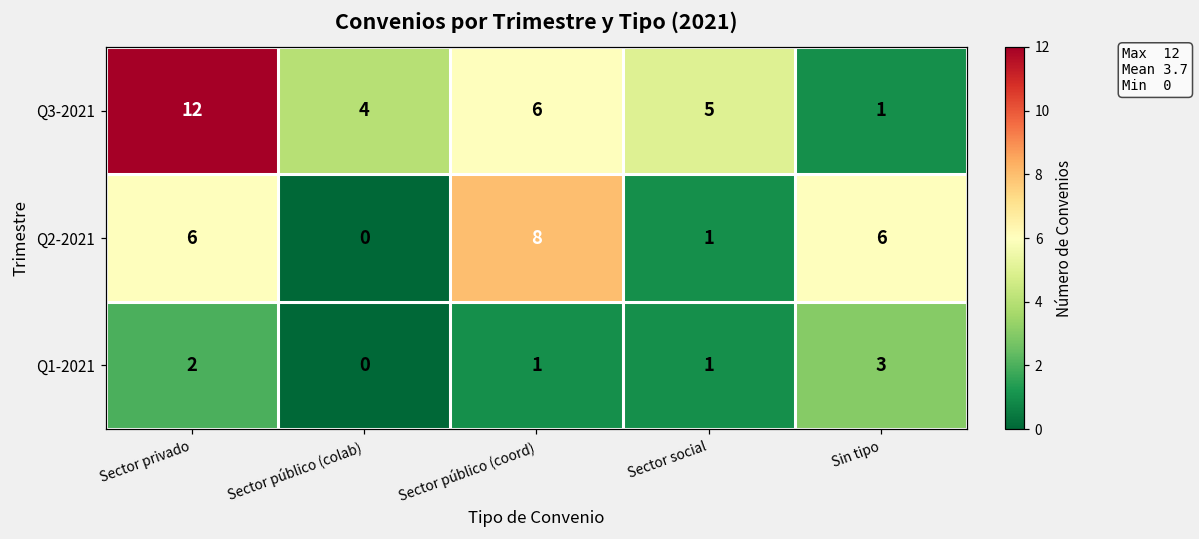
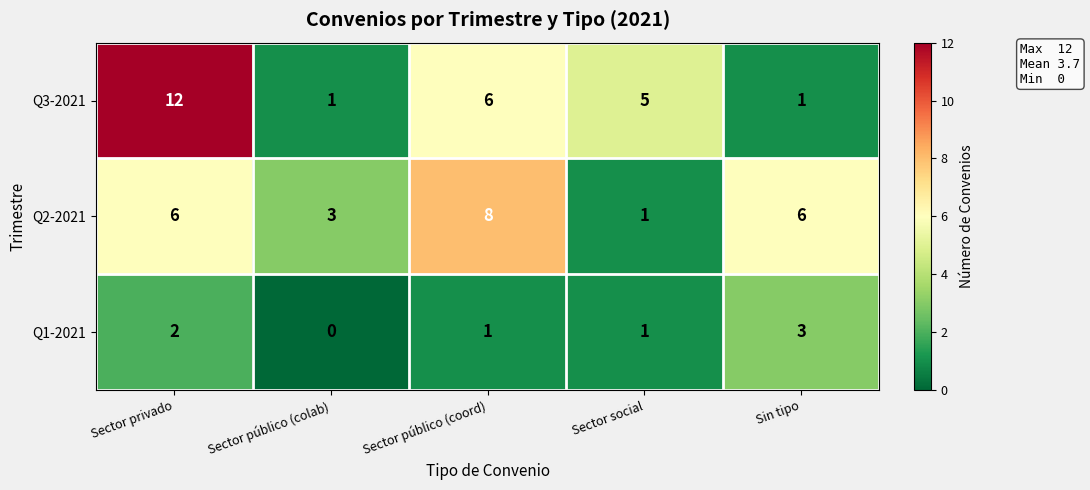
Q3-2021, Sector público (colab): 4 -> 1
Q2-2021, Sector público (colab): 0 -> 3
